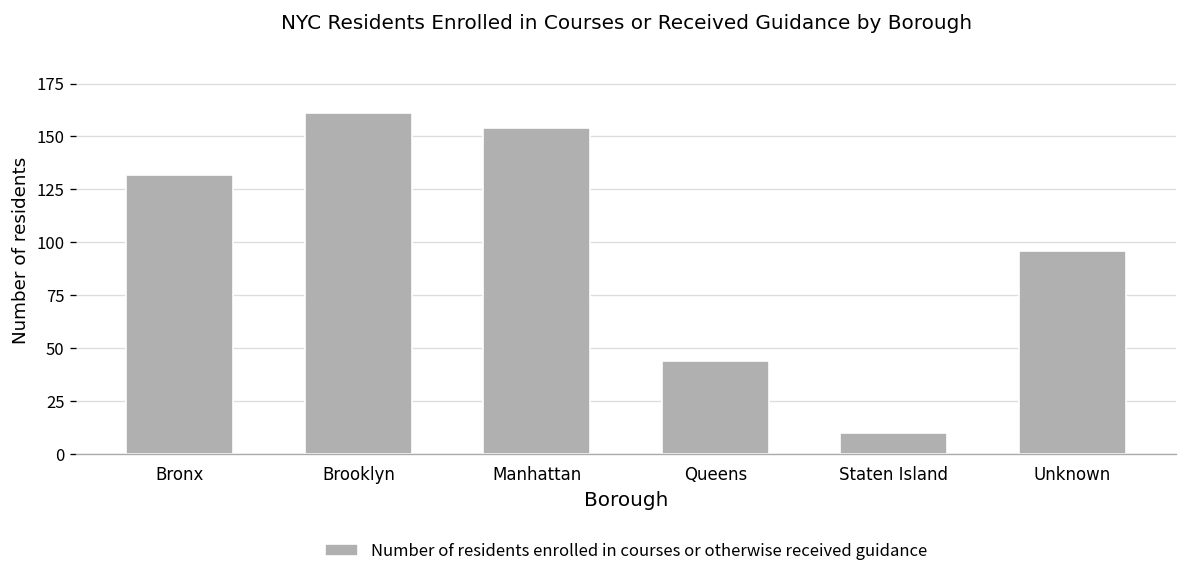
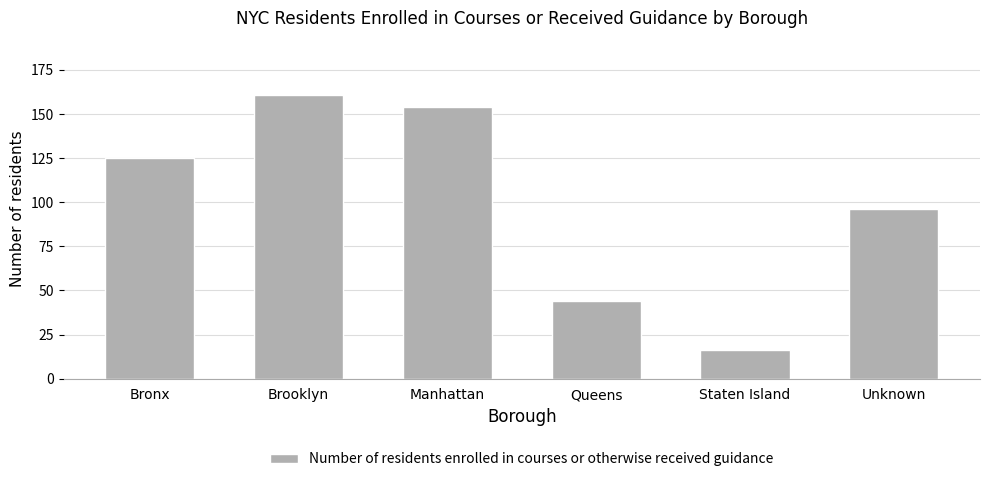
Bronx: 132 -> 125
Staten Island: 10 -> 16
